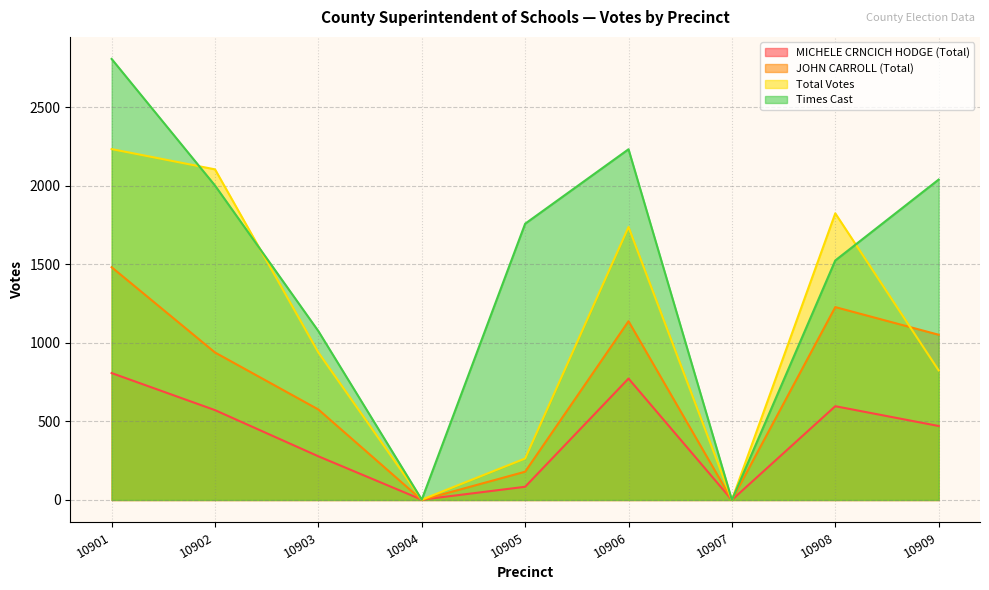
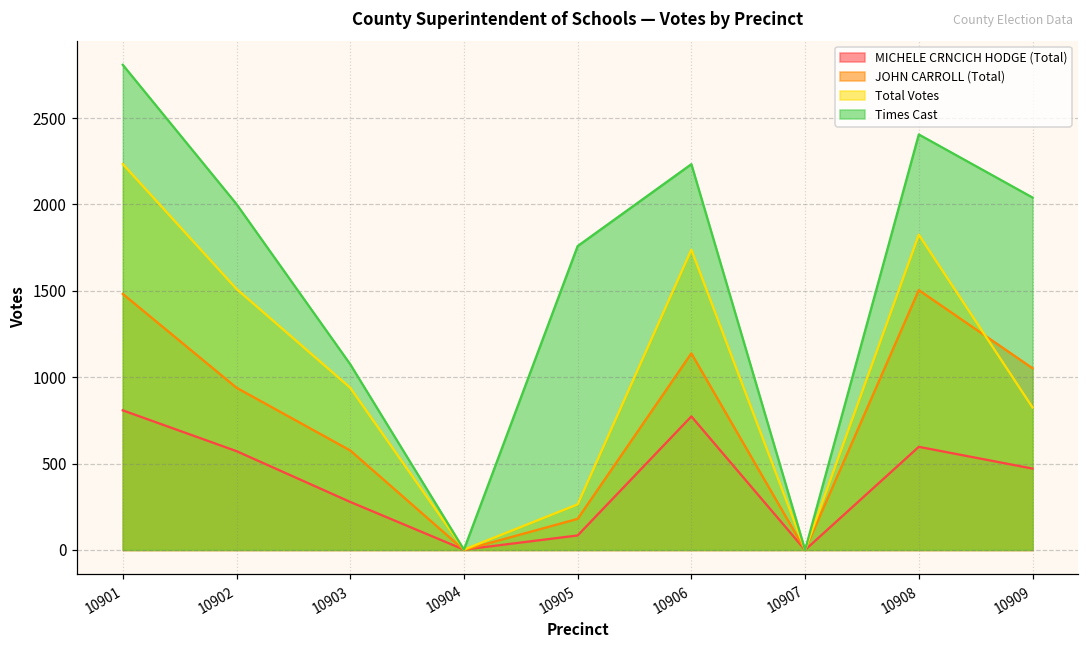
Total Votes, 10902: 2110 -> 1510
JOHN CARROLL (Total), 10908: 1230 -> 1500
Times Cast, 10908: 1530 -> 2410
